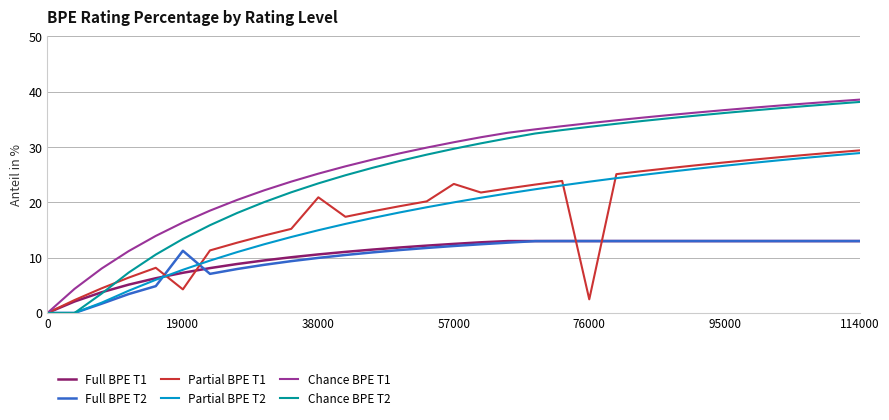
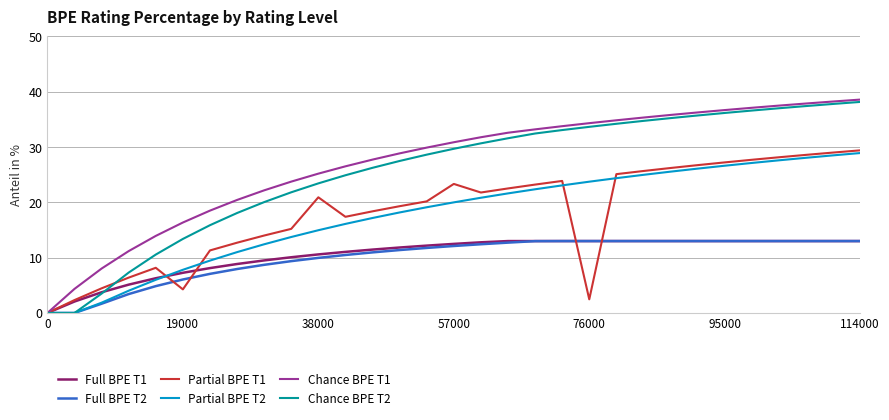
Full BPE T2, 19000: 11 -> 6
